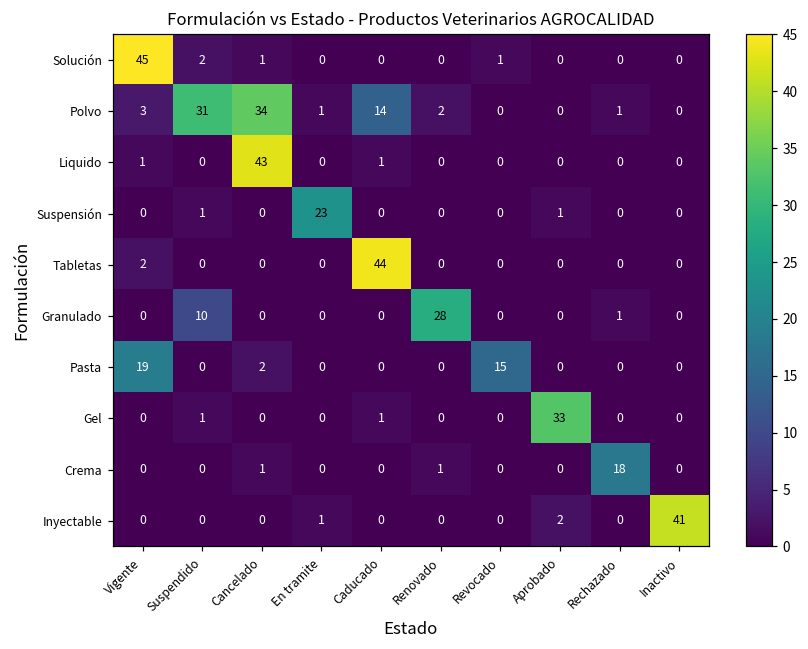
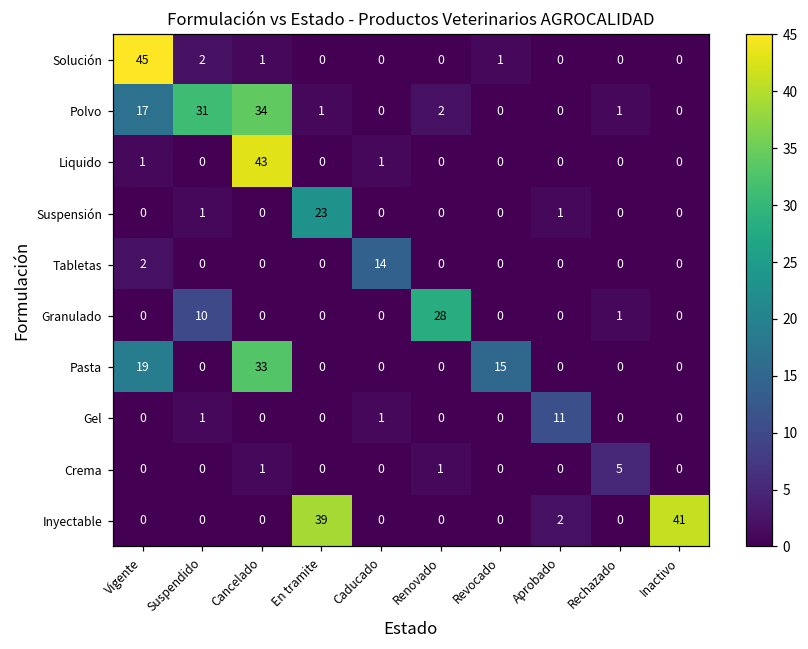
Polvo, Vigente: 3 -> 17
Polvo, Caducado: 14 -> 0
Tabletas, Caducado: 44 -> 14
Pasta, Cancelado: 2 -> 33
Gel, Aprobado: 33 -> 11
Crema, Rechazado: 18 -> 5
Inyectable, En tramite: 1 -> 39
